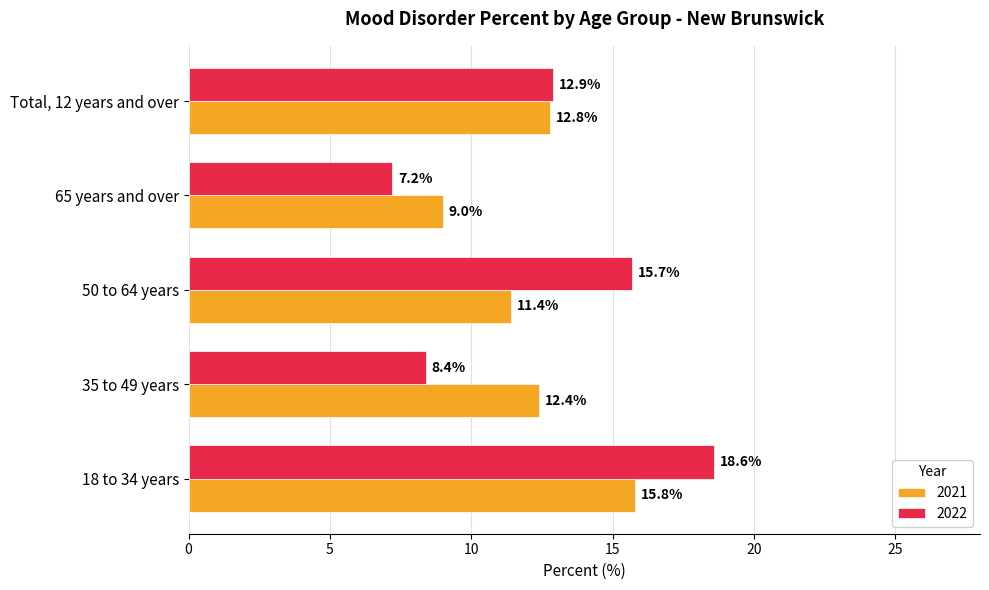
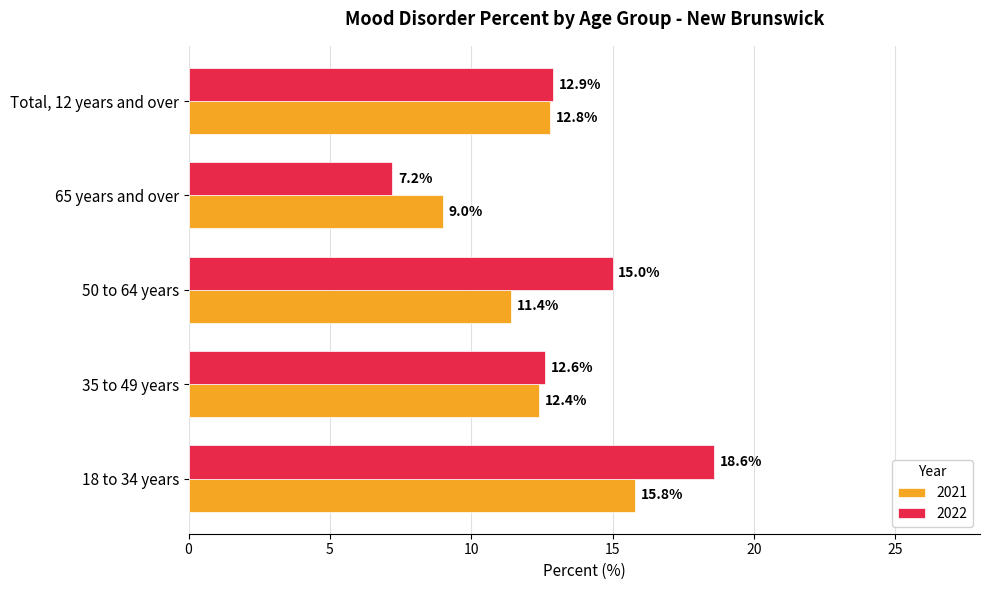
2022, 50 to 64 years: 15.7% -> 15.0%
2022, 35 to 49 years: 8.4% -> 12.6%
